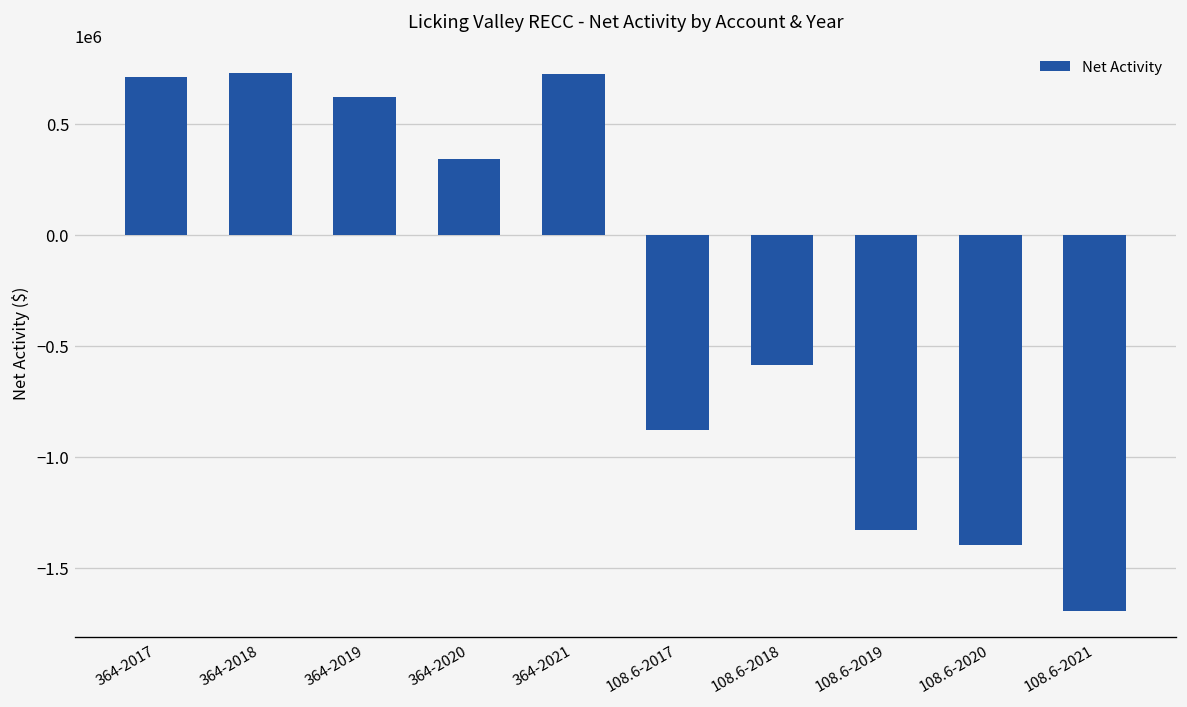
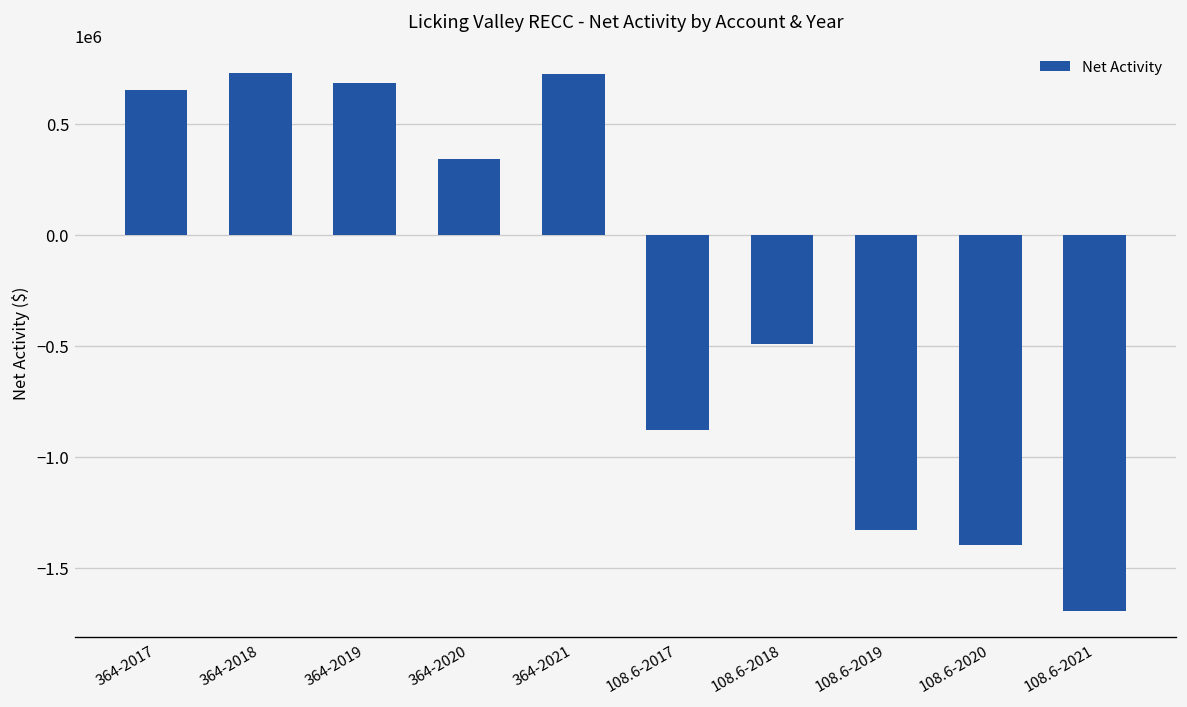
364-2017: 710000 -> 650000
364-2019: 620000 -> 690000
108.6-2018: -590000 -> -490000
